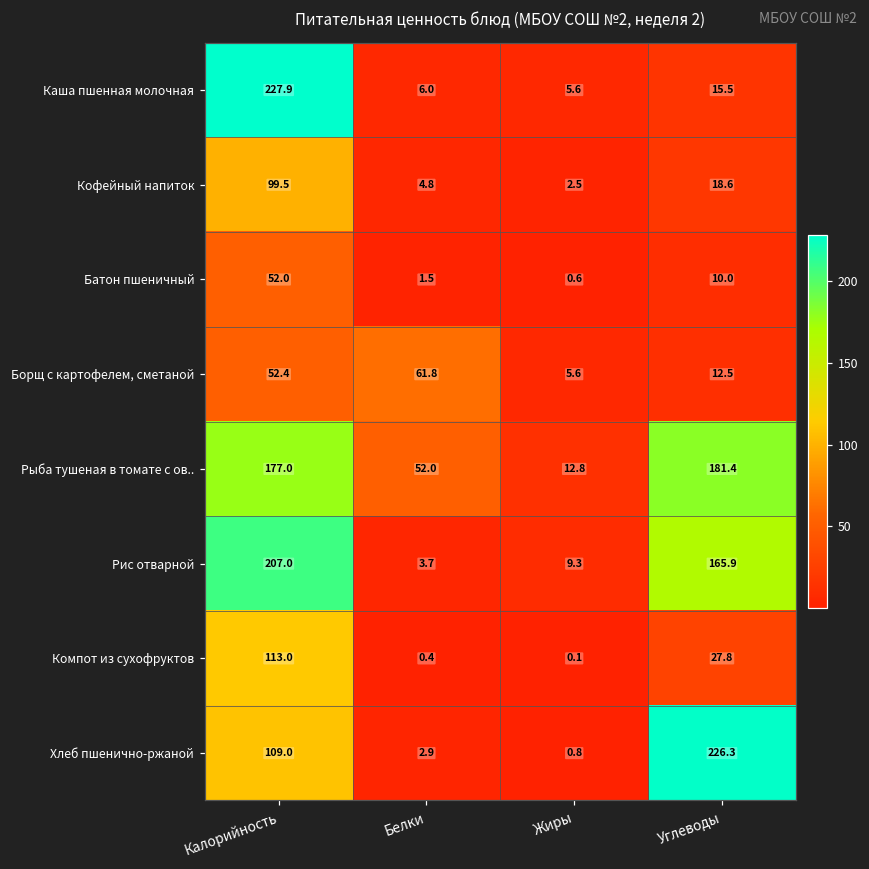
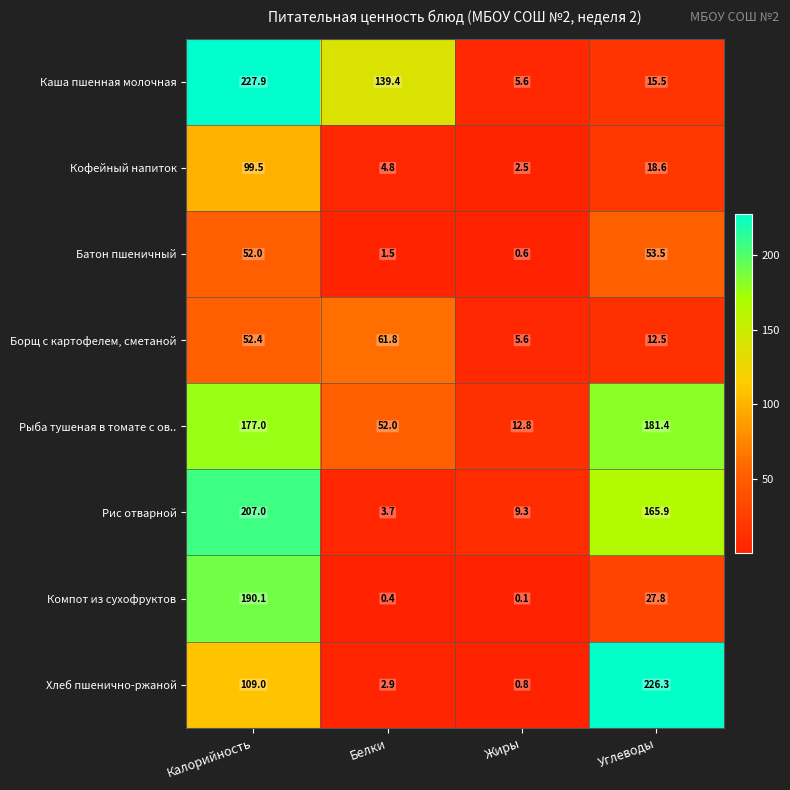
Каша пшенная молочная, Белки: 6.0 -> 139.4
Батон пшеничный, Углеводы: 10.0 -> 53.5
Компот из сухофруктов, Калорийность: 113.0 -> 190.1
